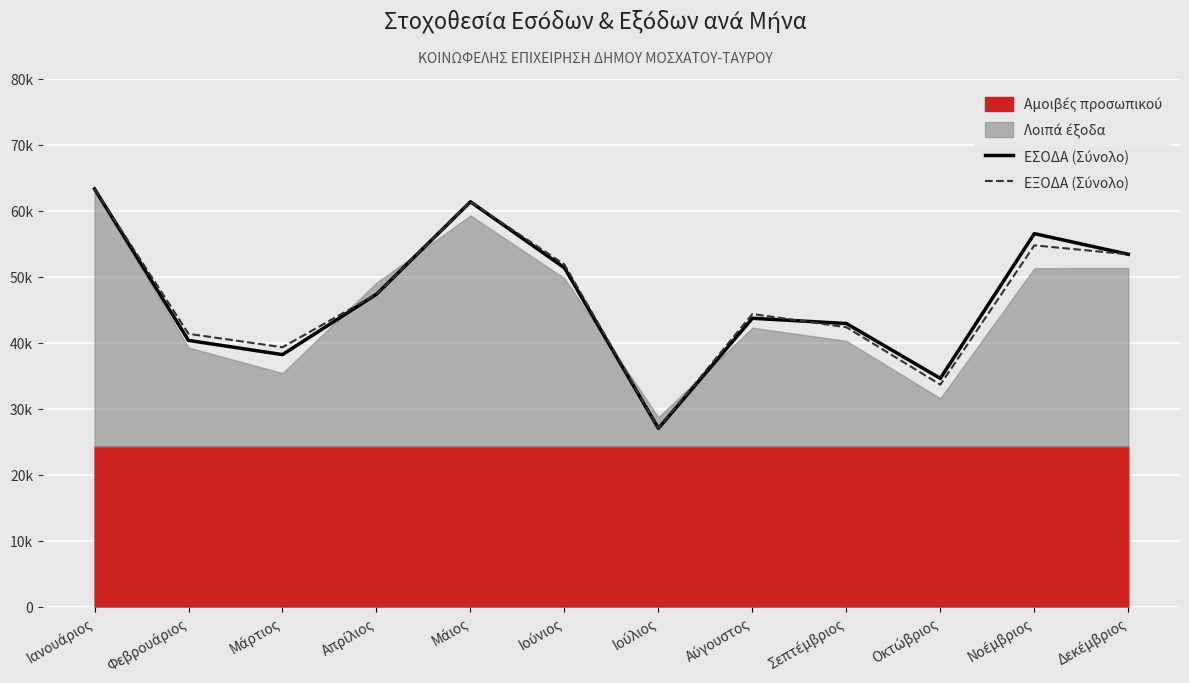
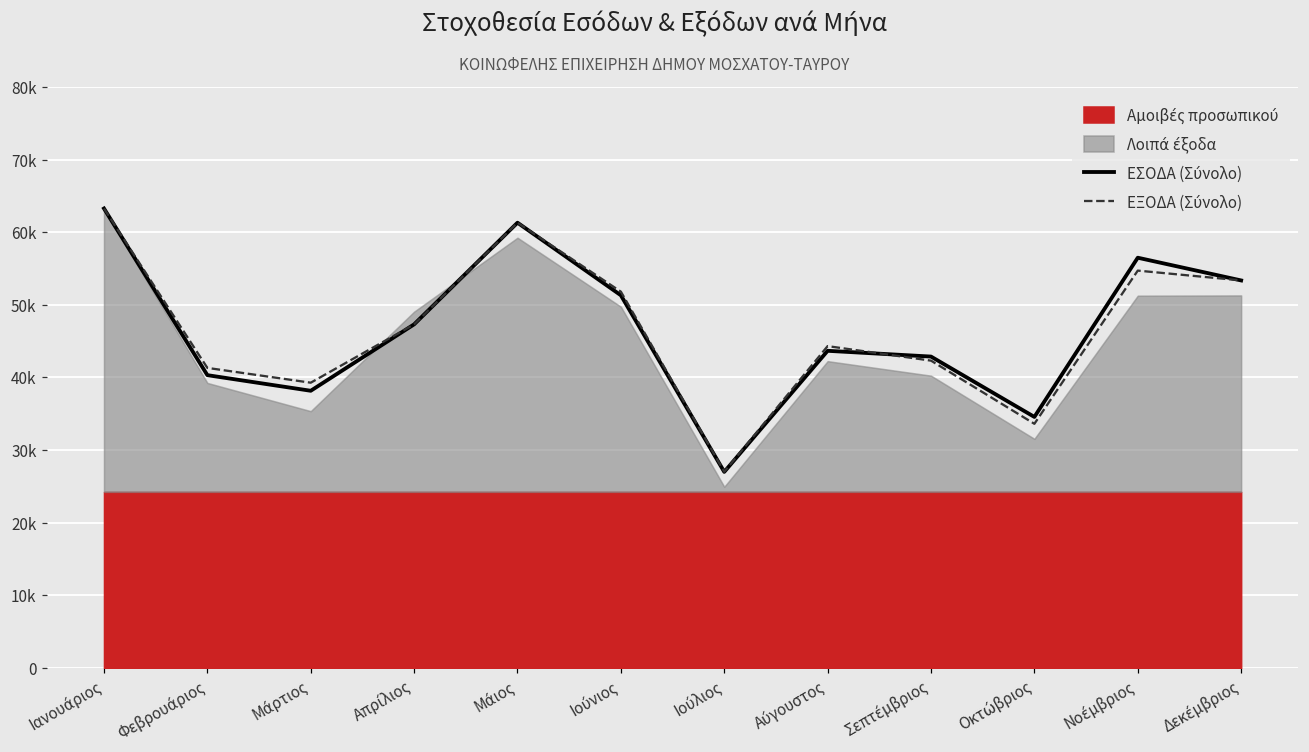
Λοιπά έξοδα, Ιούλιος: 4000 -> 1000
